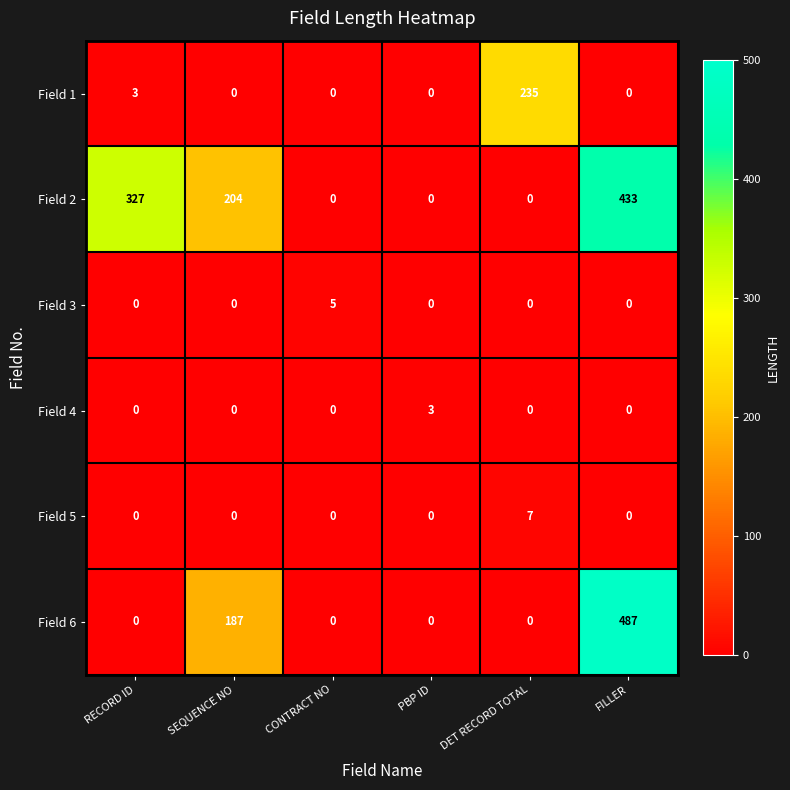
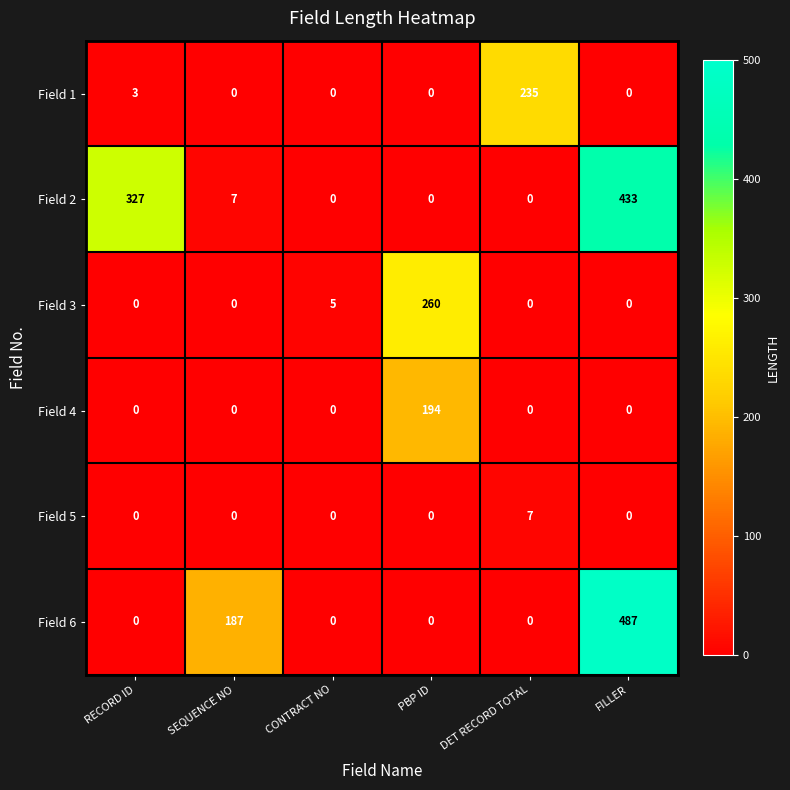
Field 2, SEQUENCE NO: 204 -> 7
Field 3, PBP ID: 0 -> 260
Field 4, PBP ID: 3 -> 194
